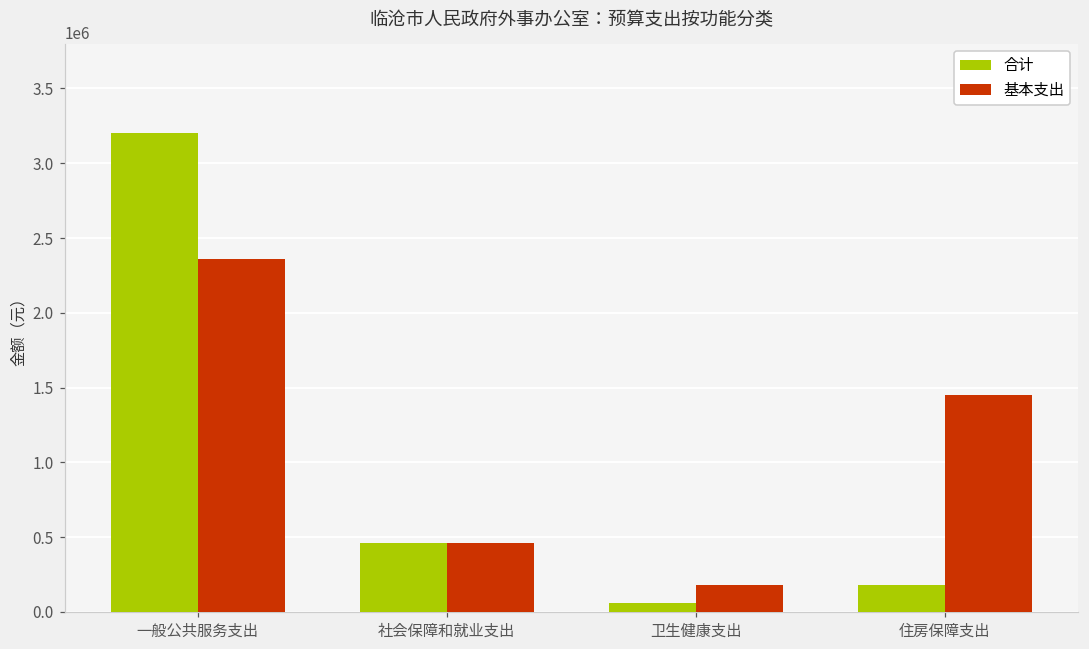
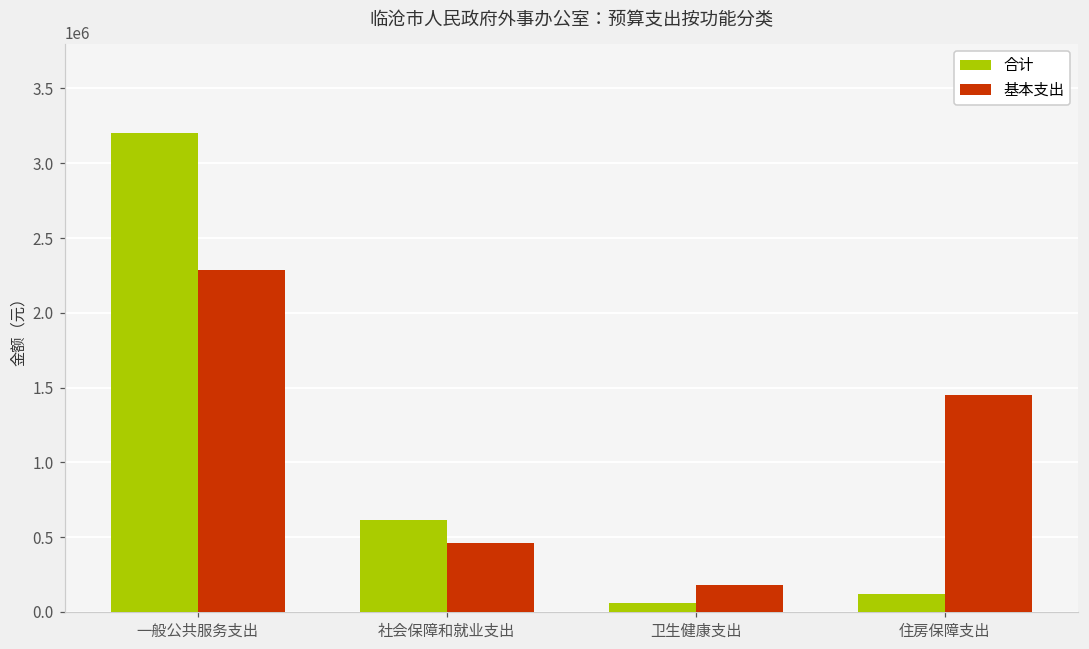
基本支出, 一般公共服务支出: 2360000 -> 2280000
合计, 社会保障和就业支出: 460000 -> 620000
合计, 住房保障支出: 180000 -> 120000
